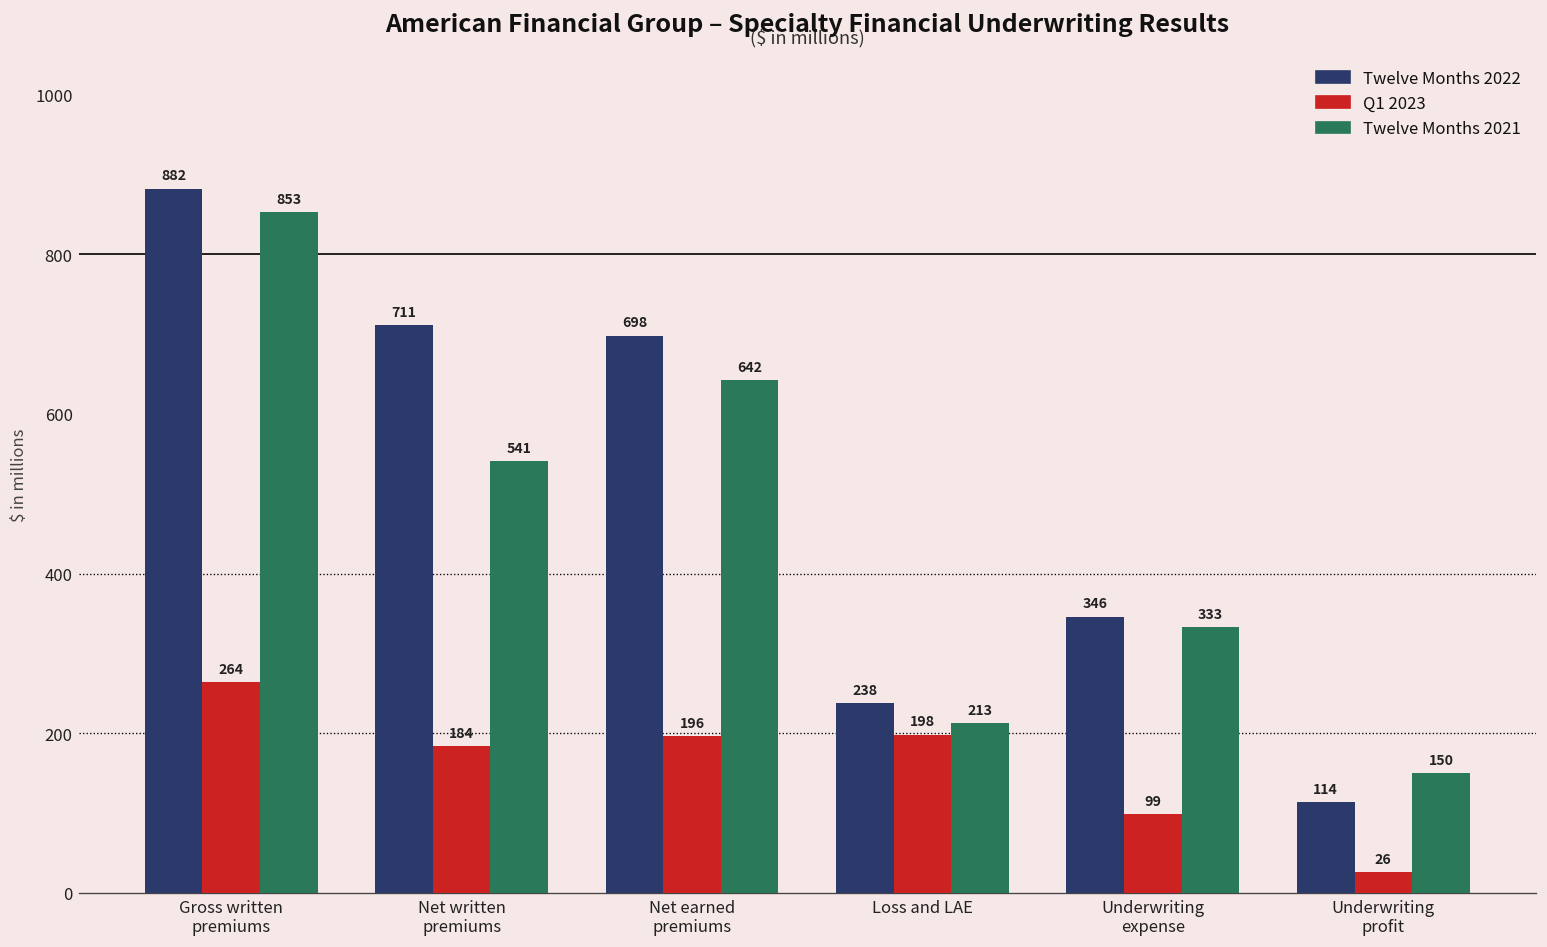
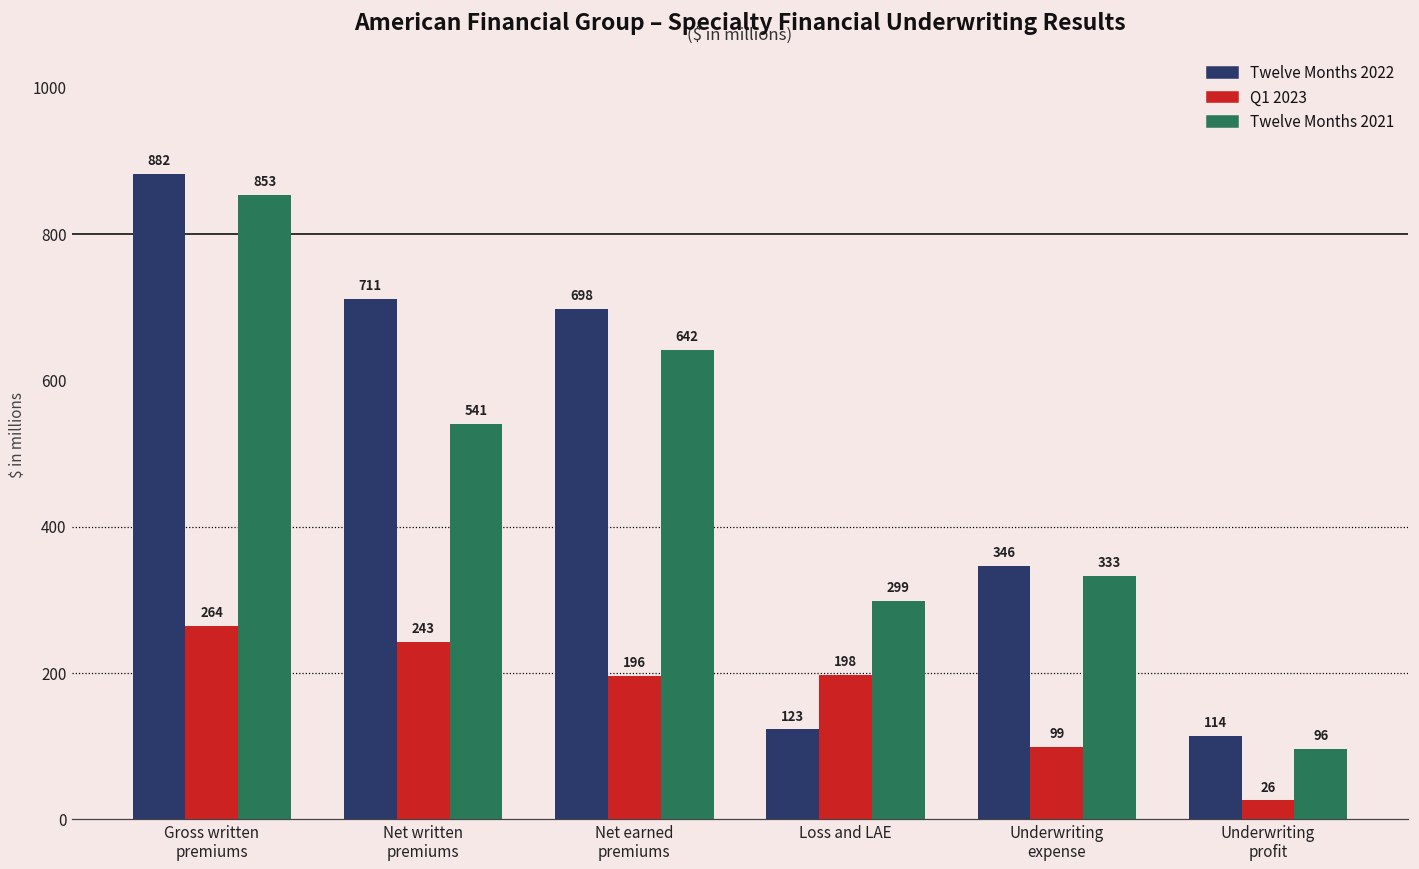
Q1 2023, Net written premiums: 184 -> 243
Twelve Months 2022, Loss and LAE: 238 -> 123
Twelve Months 2021, Loss and LAE: 213 -> 299
Twelve Months 2021, Underwriting profit: 150 -> 96
